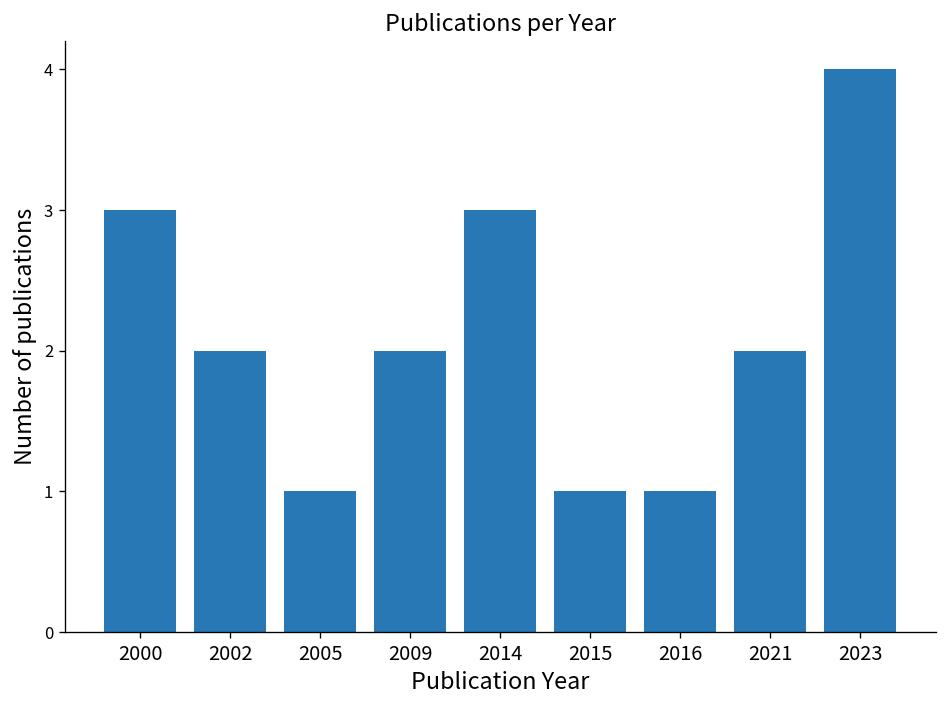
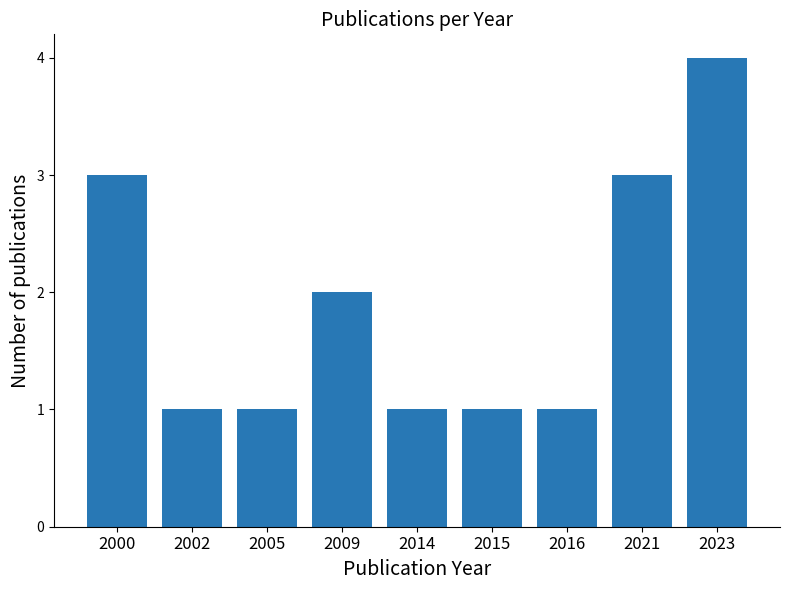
2002: 2 -> 1
2014: 3 -> 1
2021: 2 -> 3
